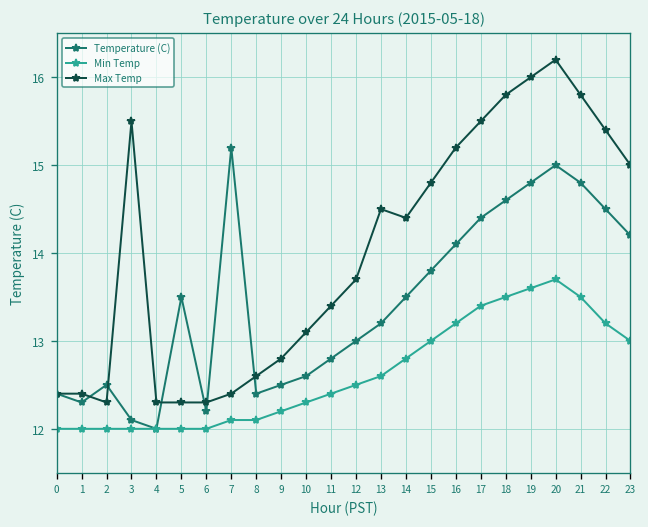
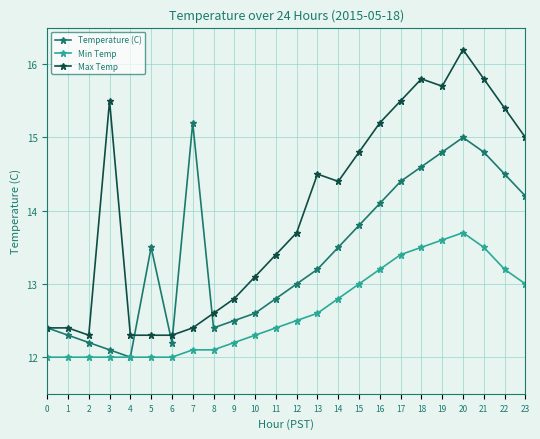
Temperature (C), 2: 12.5 -> 12.2
Max Temp, 19: 16.0 -> 15.7
